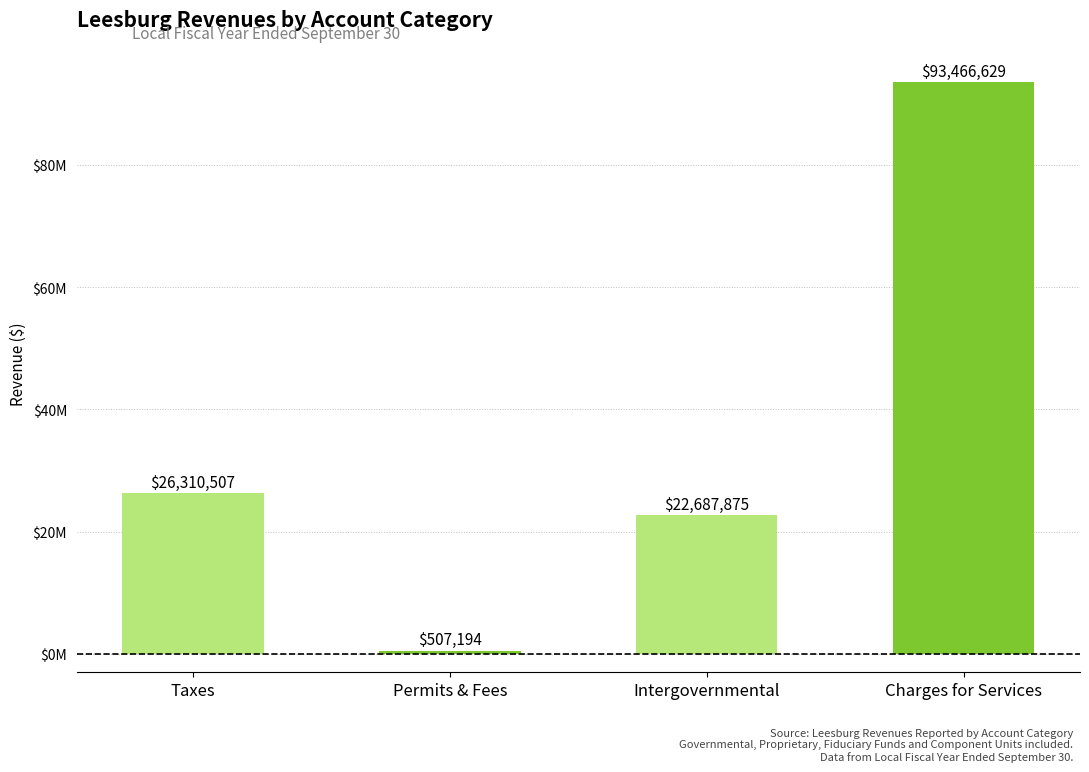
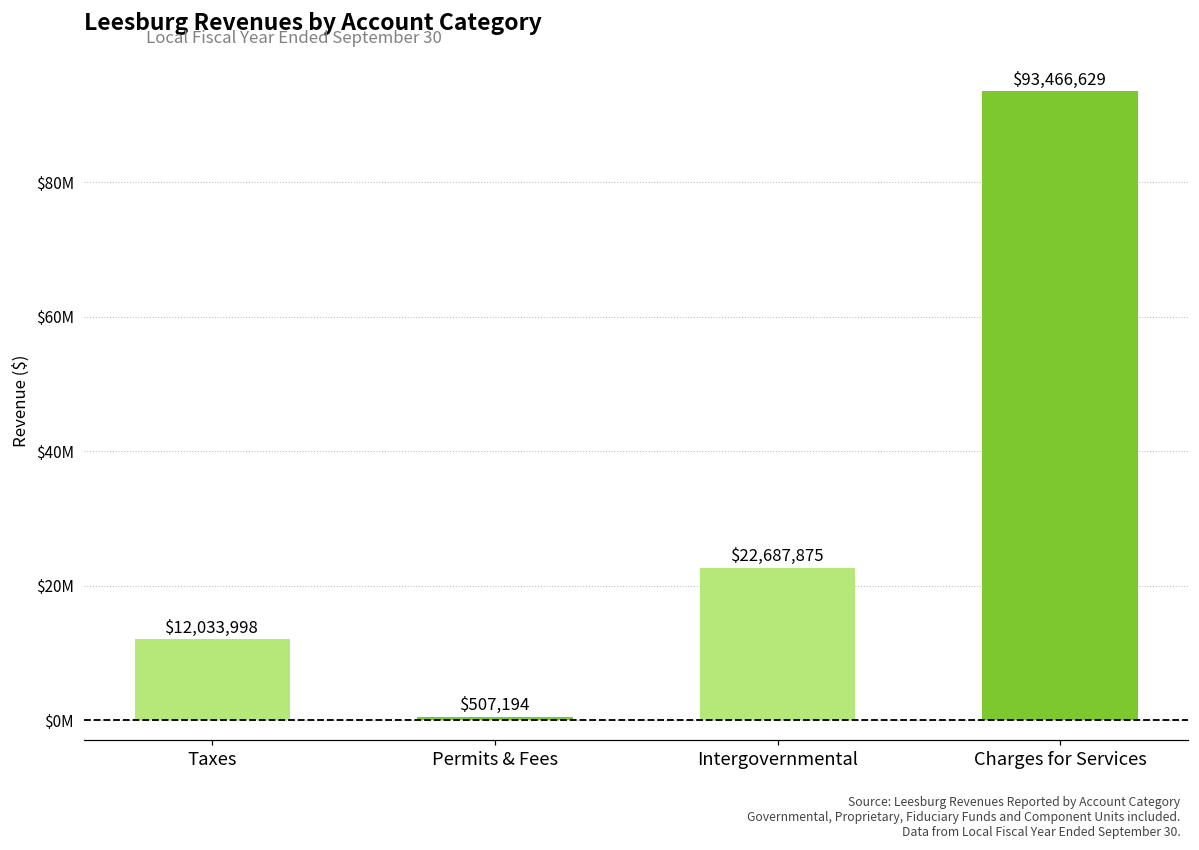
Taxes: $26,310,507 -> $12,033,998
